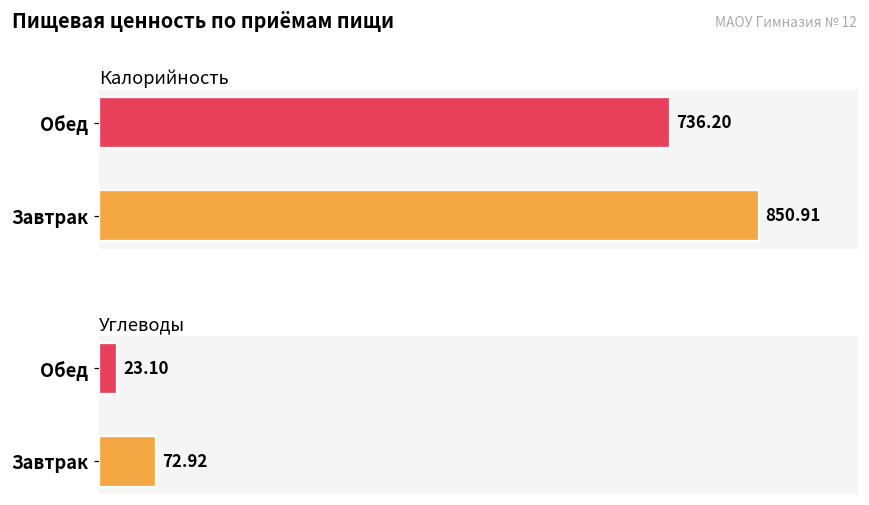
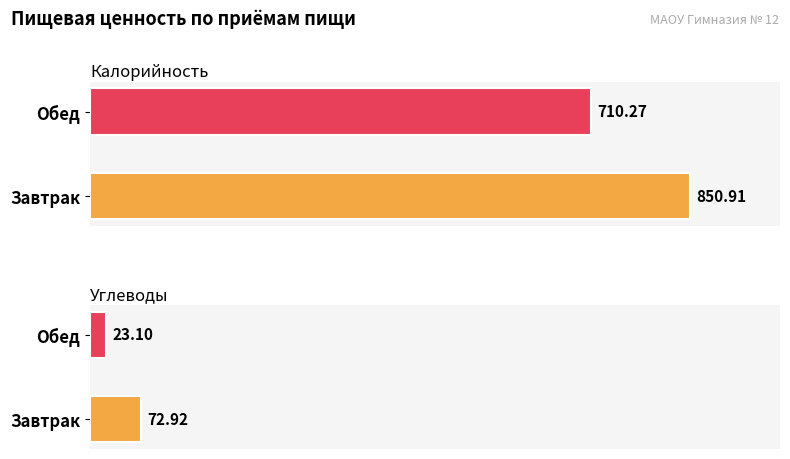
Калорийность, Обед: 736.20 -> 710.27
